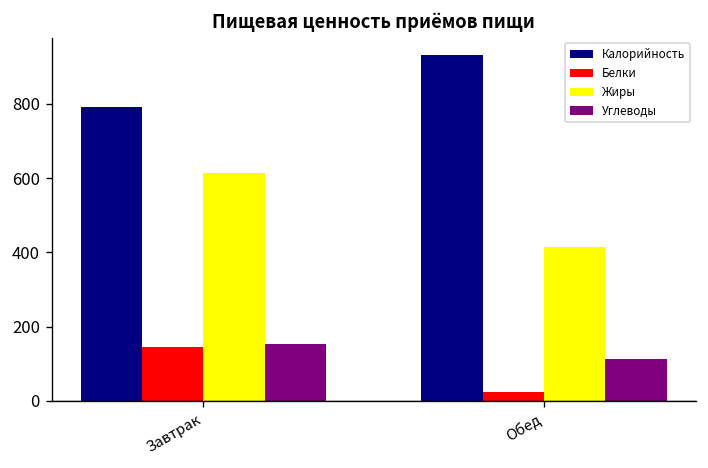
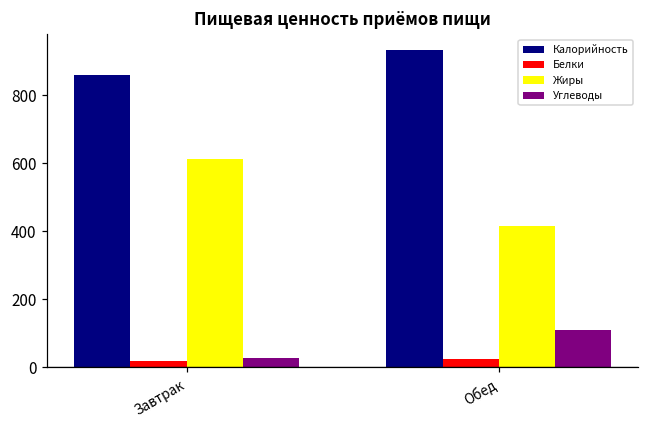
Калорийность, Завтрак: 790 -> 860
Белки, Завтрак: 140 -> 20
Углеводы, Завтрак: 150 -> 30
